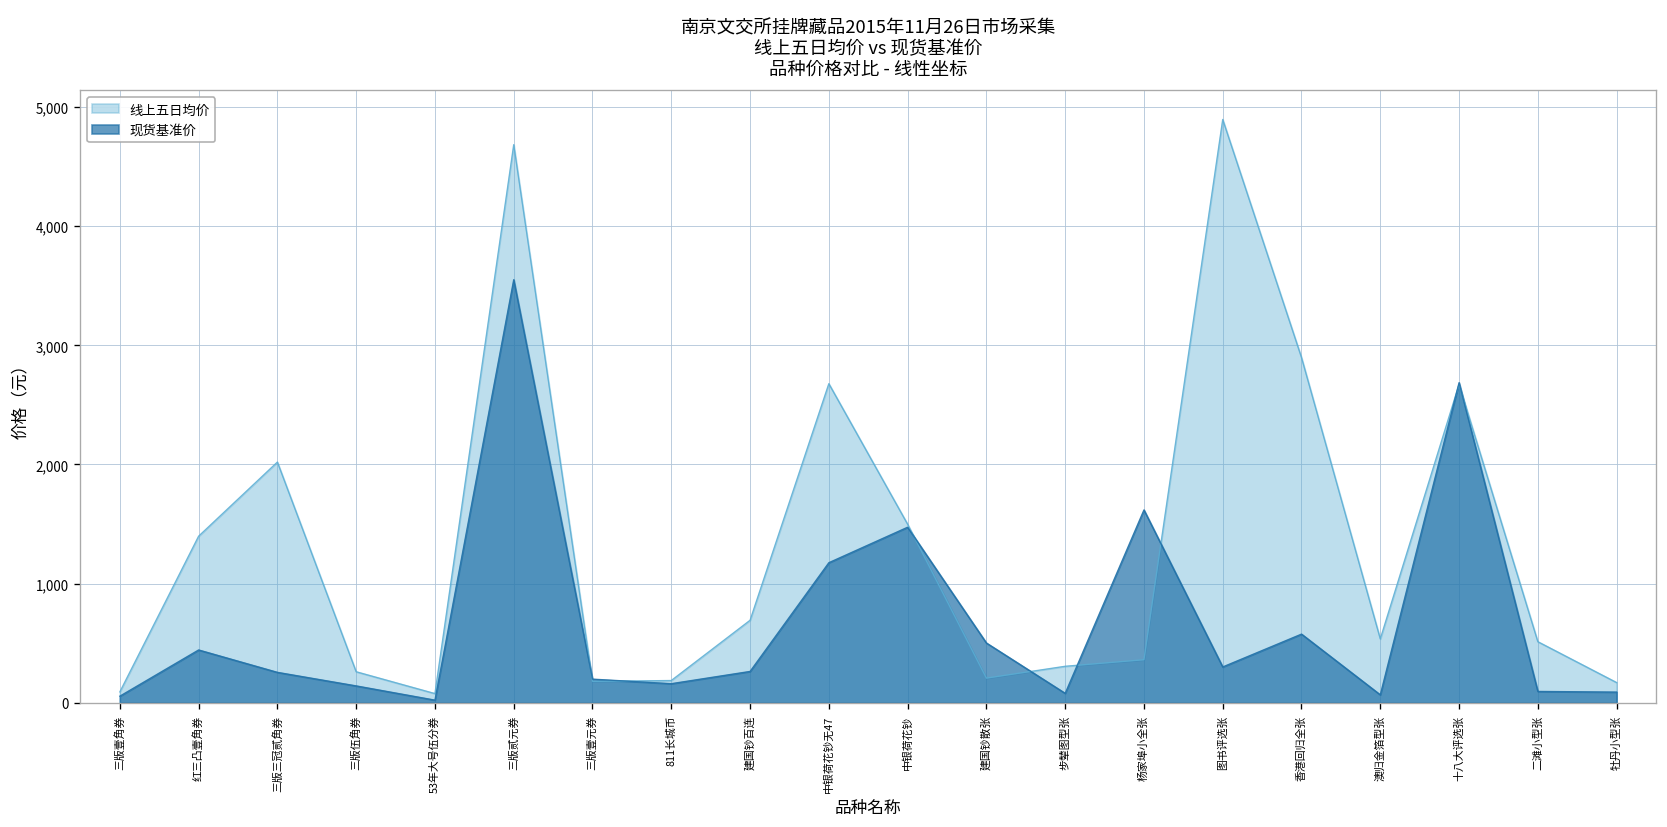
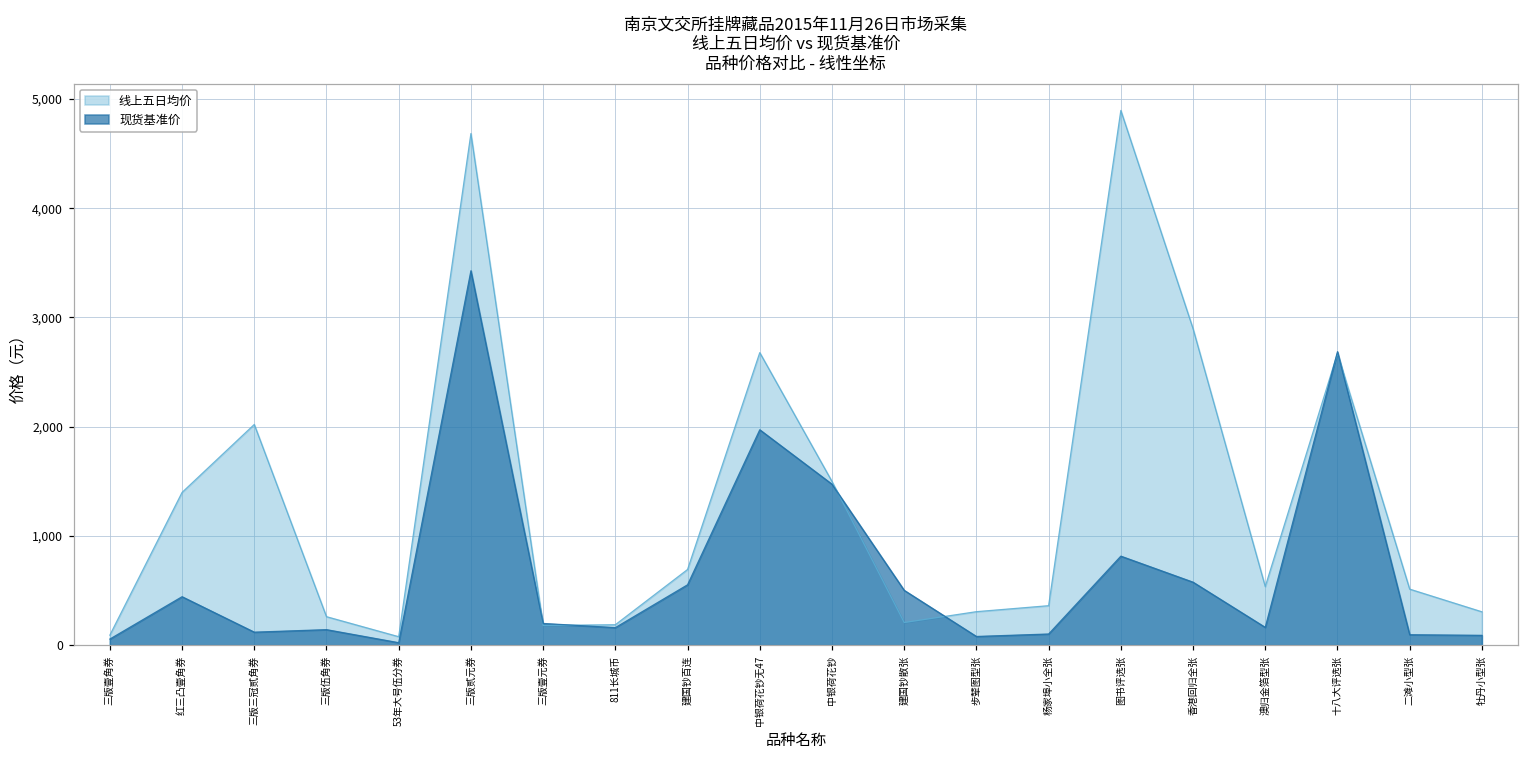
现货基准价, 三版三冠贰角券: 300 -> 100
现货基准价, 三版贰元券: 3,600 -> 3,400
现货基准价, 建国钞百连: 300 -> 600
现货基准价, 中银荷花钞无47: 1,200 -> 2,000
现货基准价, 杨家埠小全张: 1,600 -> 100
现货基准价, 图书评选张: 300 -> 800
现货基准价, 澳归金箔型张: 100 -> 200
线上五日均价, 牡丹小型张: 200 -> 300
